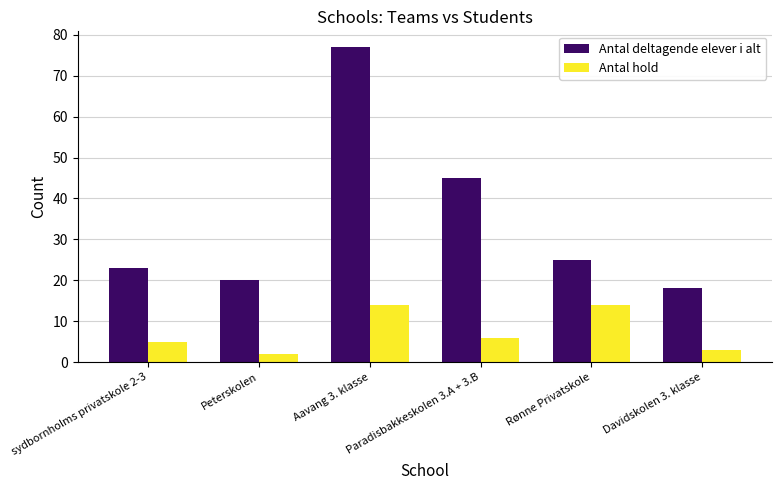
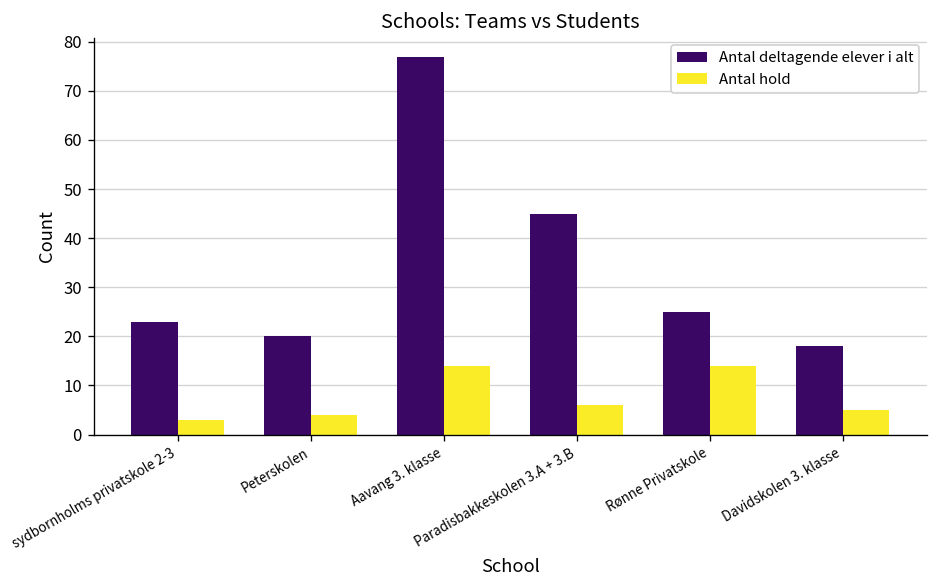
Antal hold, sydbornholms privatskole 2-3: 5 -> 3
Antal hold, Peterskolen: 2 -> 4
Antal hold, Davidskolen 3. klasse: 3 -> 5
